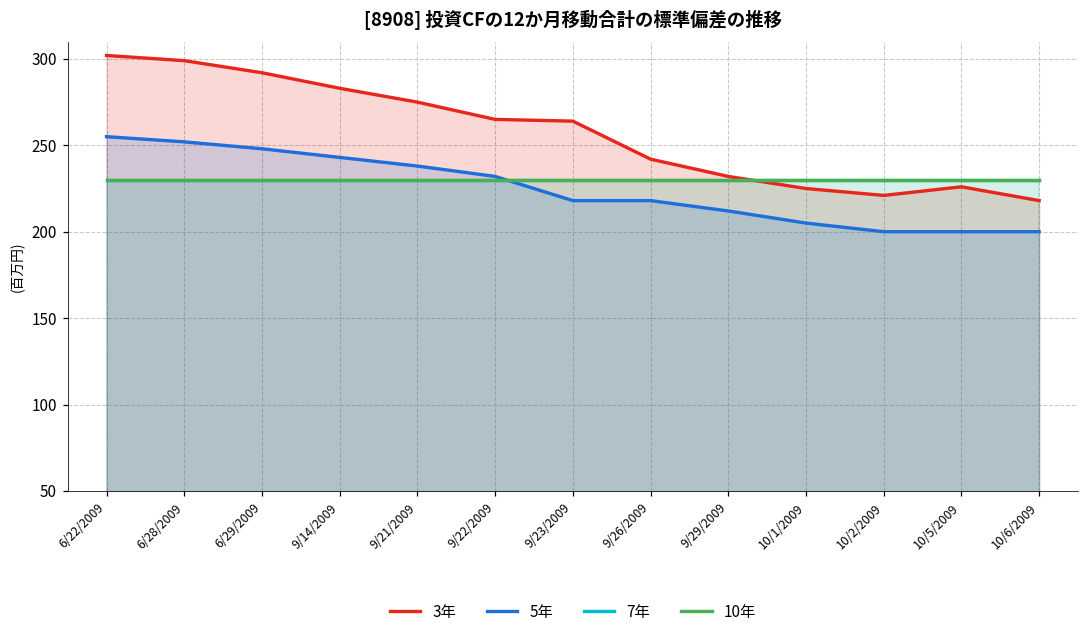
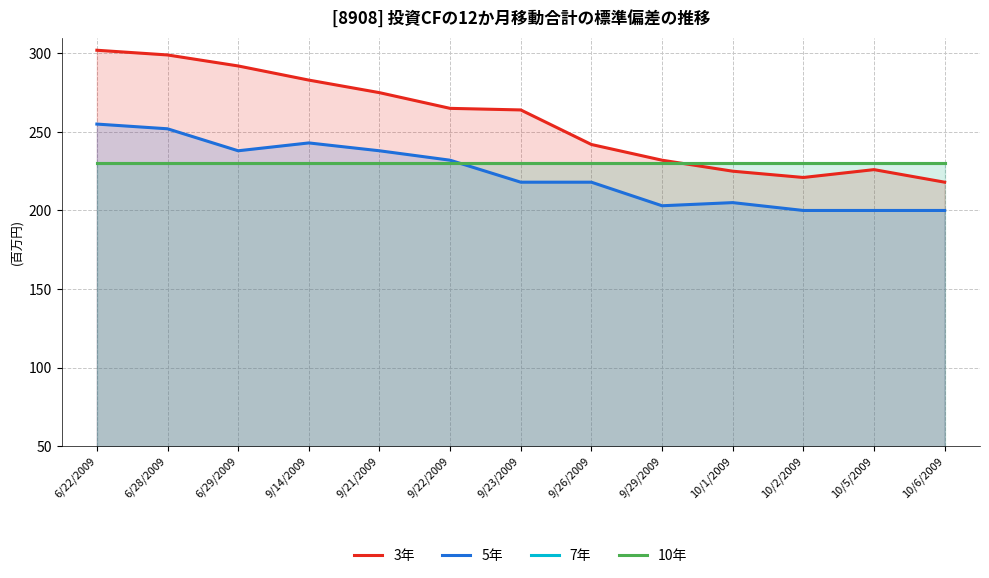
5年, 6/29/2009: 248 -> 238
5年, 9/29/2009: 212 -> 203
